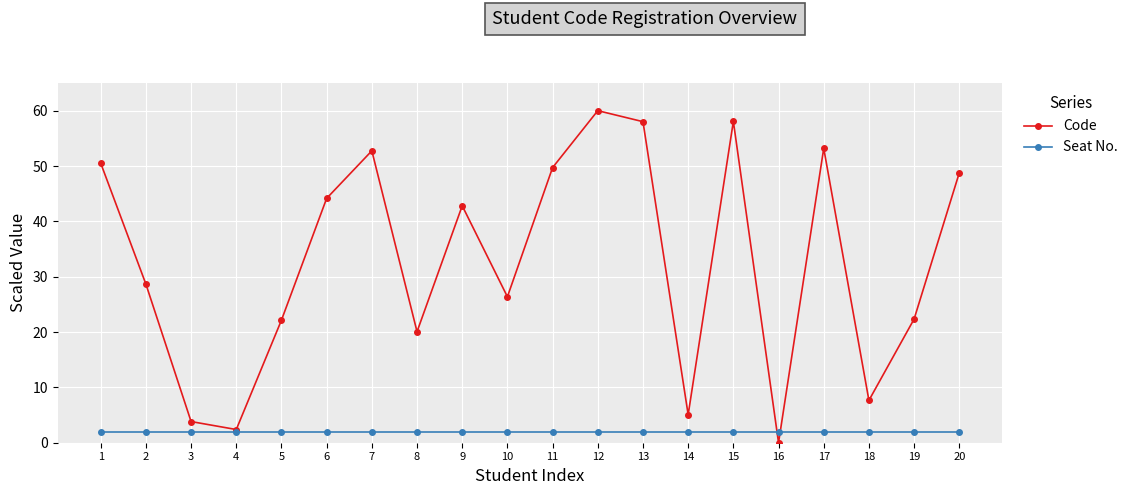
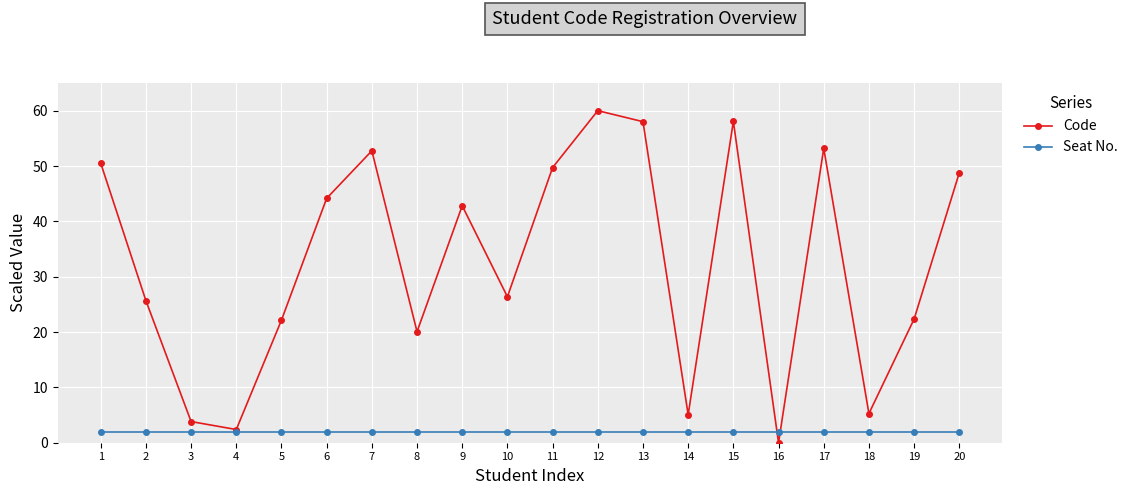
Code, 2: 29 -> 26
Code, 18: 8 -> 5
